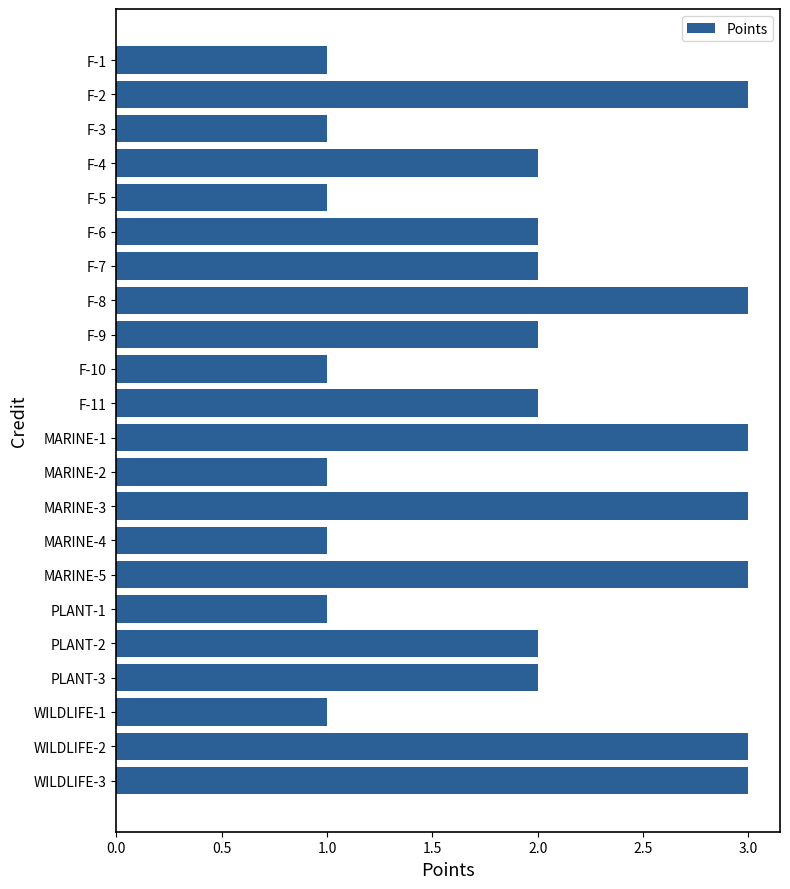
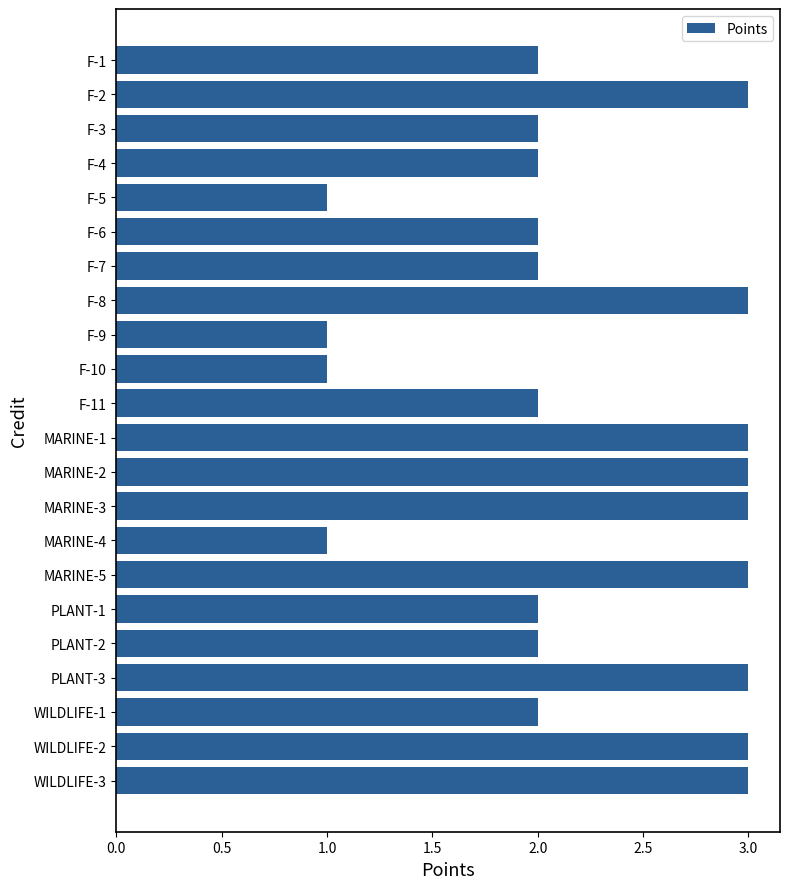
F-1: 1 -> 2
F-3: 1 -> 2
F-9: 2 -> 1
MARINE-2: 1 -> 3
PLANT-1: 1 -> 2
PLANT-3: 2 -> 3
WILDLIFE-1: 1 -> 2
